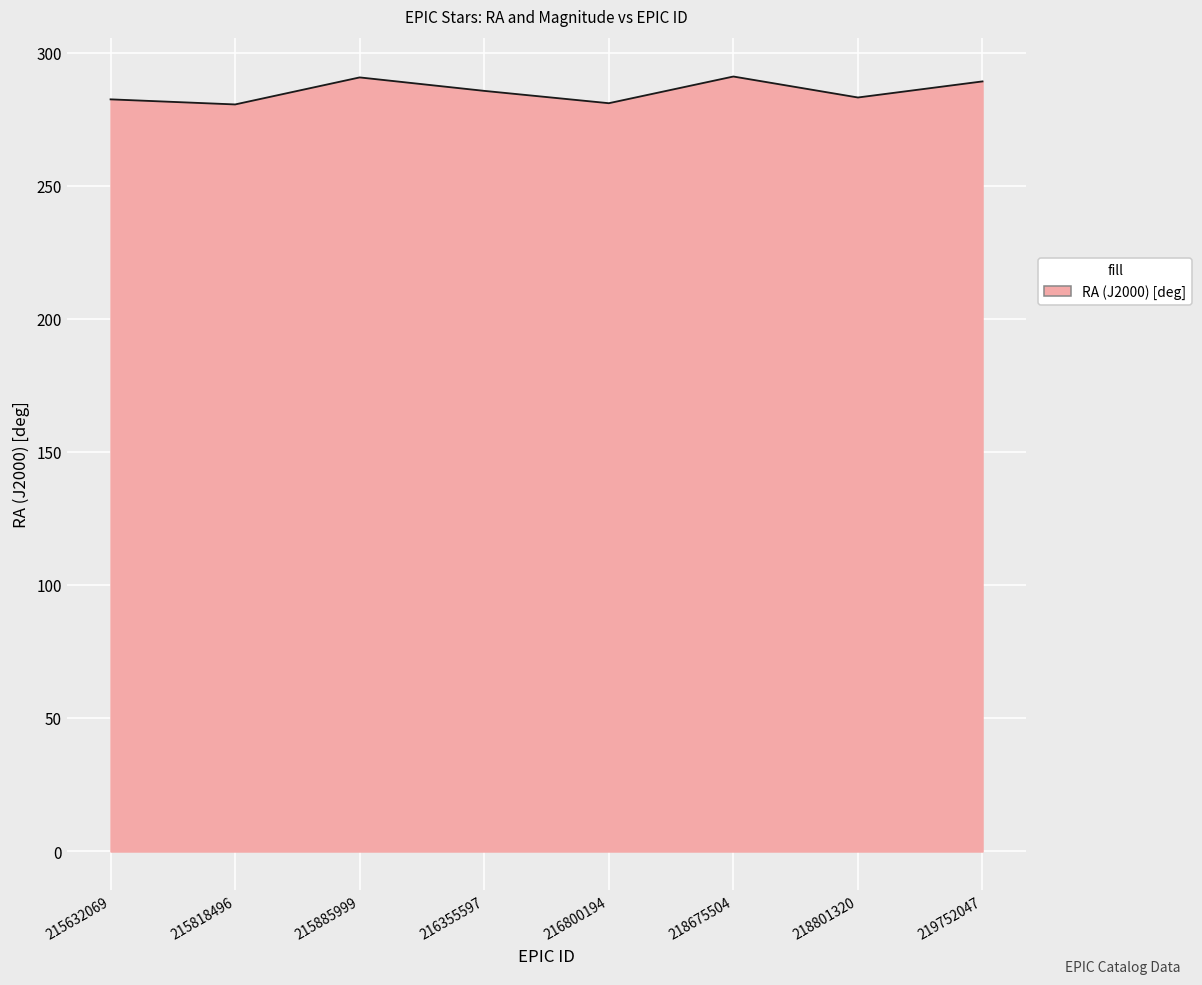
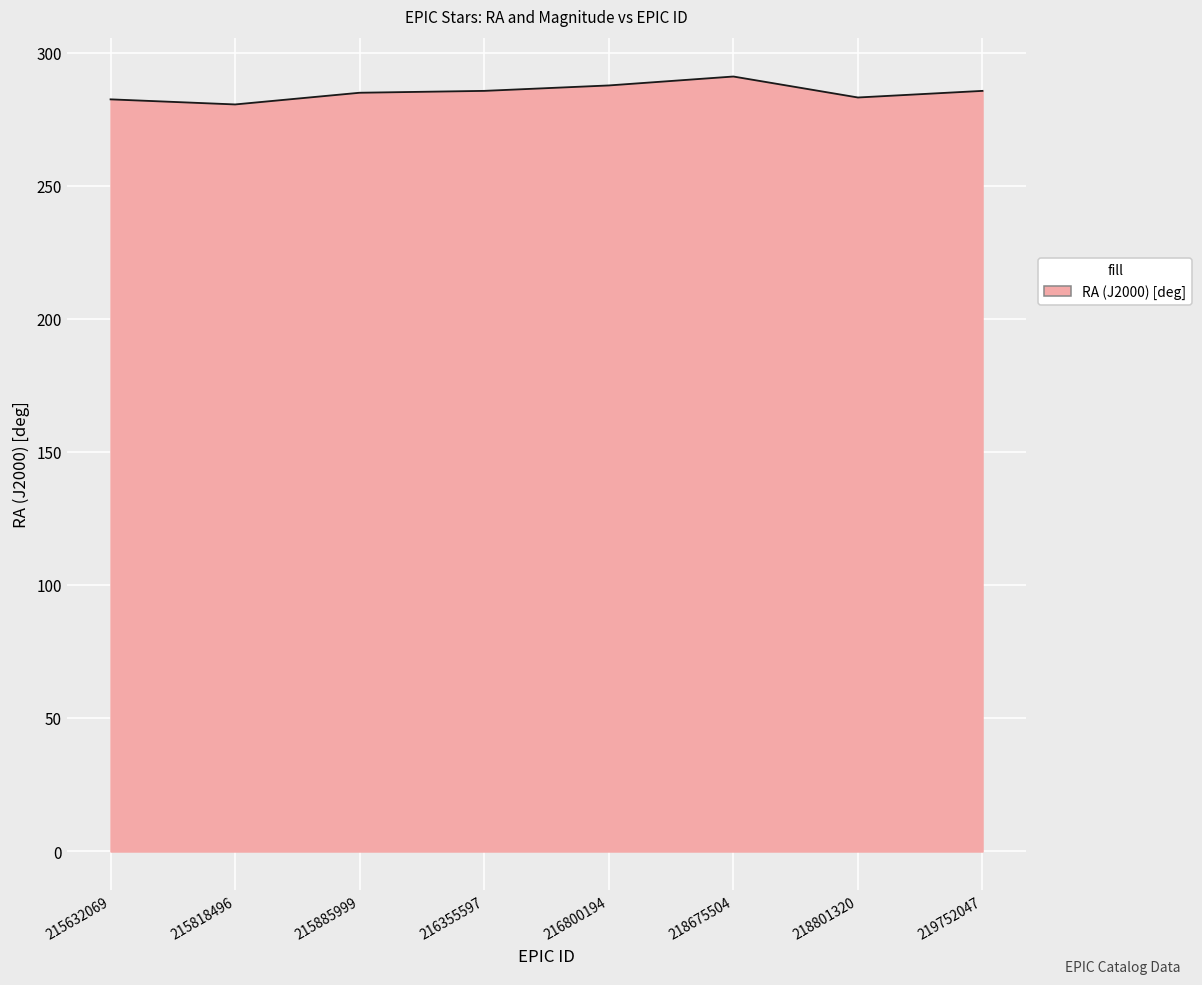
215885999: 291 -> 285
216800194: 281 -> 288
219752047: 289 -> 286
